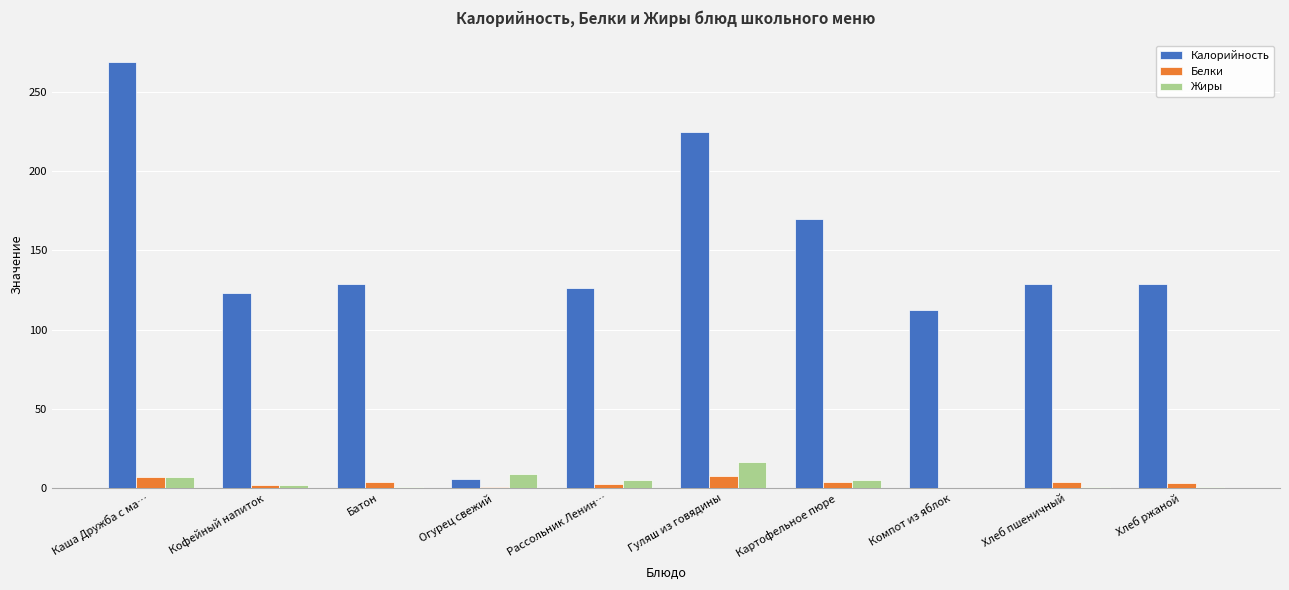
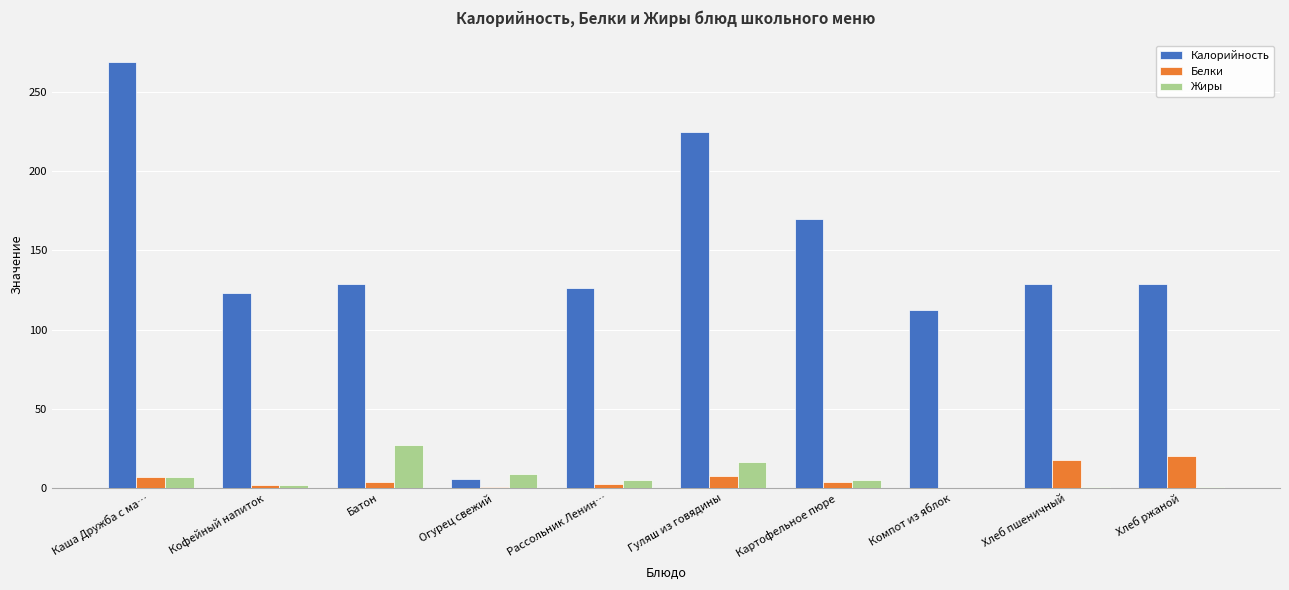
Жиры, Батон: 1 -> 27
Белки, Хлеб пшеничный: 4 -> 18
Белки, Хлеб ржаной: 3 -> 20
